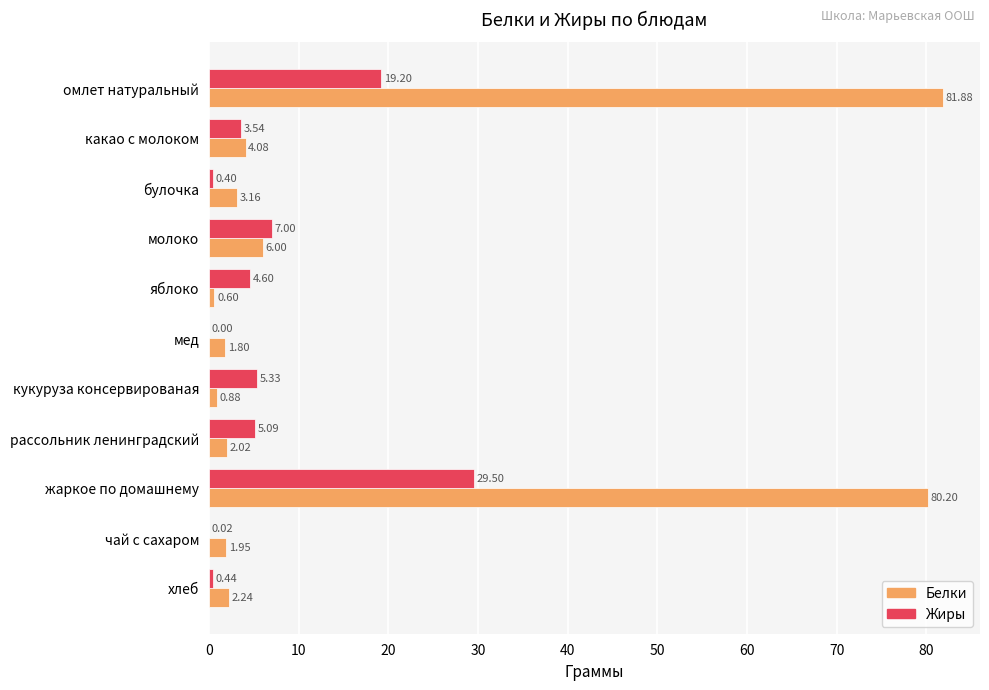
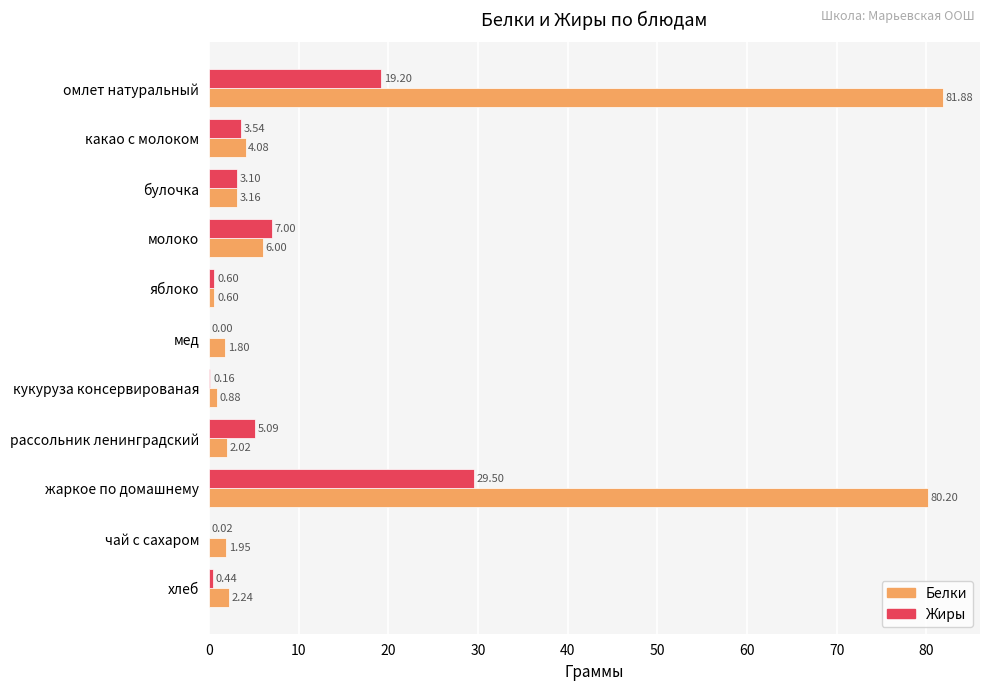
Жиры, булочка: 0.40 -> 3.10
Жиры, яблоко: 4.60 -> 0.60
Жиры, кукуруза консервированая: 5.33 -> 0.16
